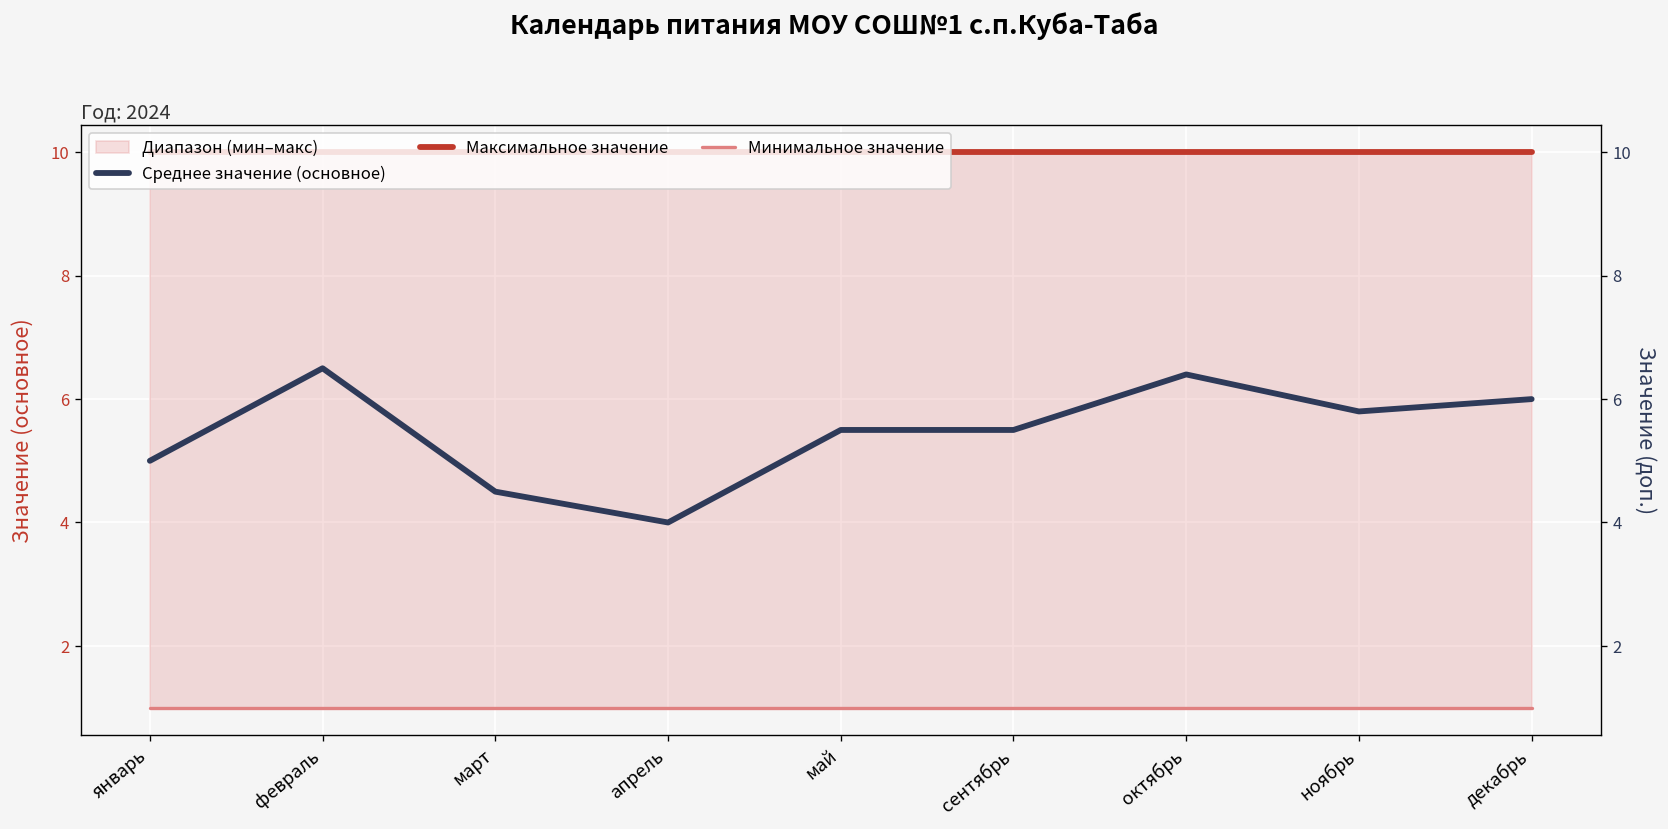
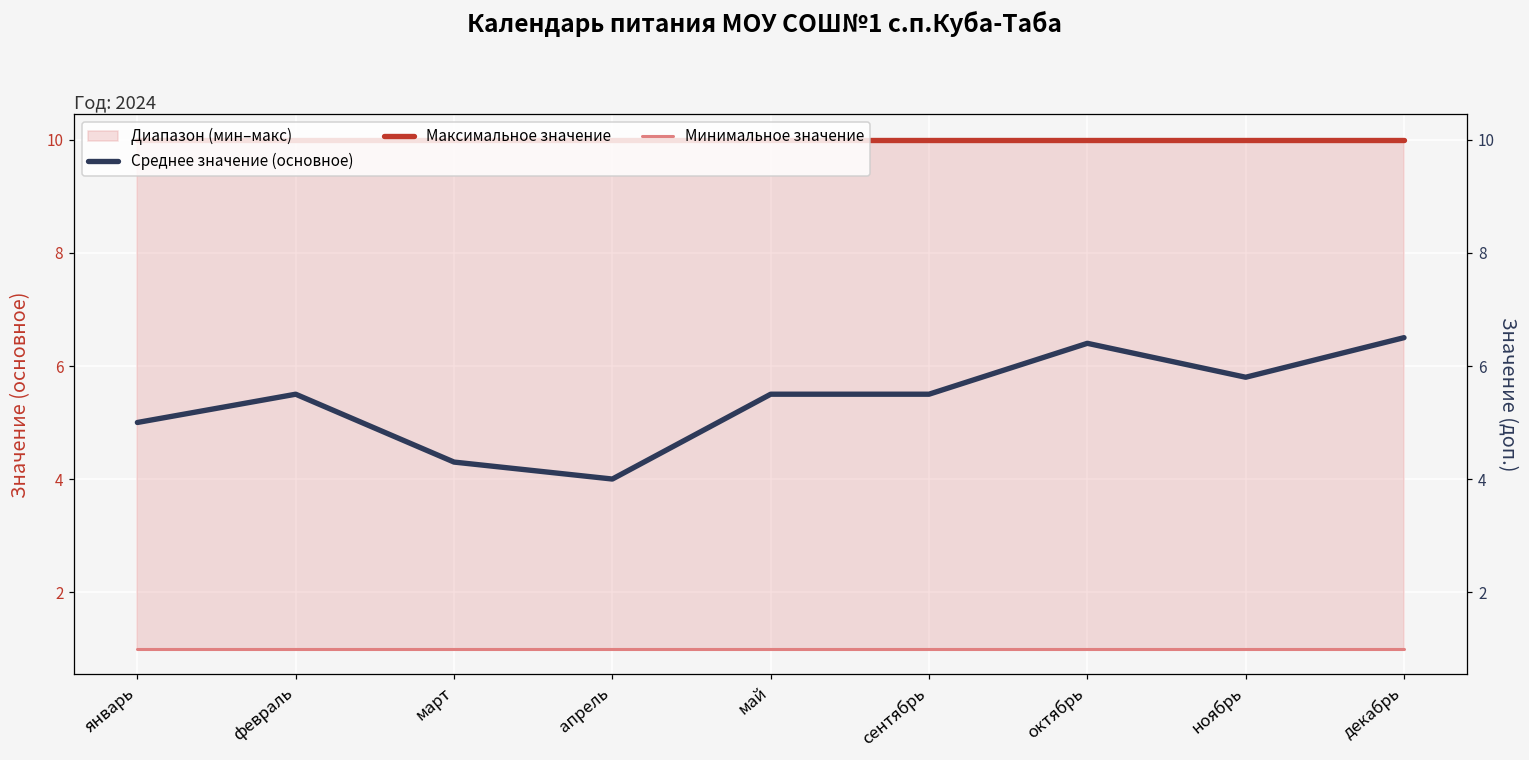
Среднее значение (основное), февраль: 6.5 -> 5.5
Среднее значение (основное), март: 4.5 -> 4.3
Среднее значение (основное), декабрь: 6.0 -> 6.5
